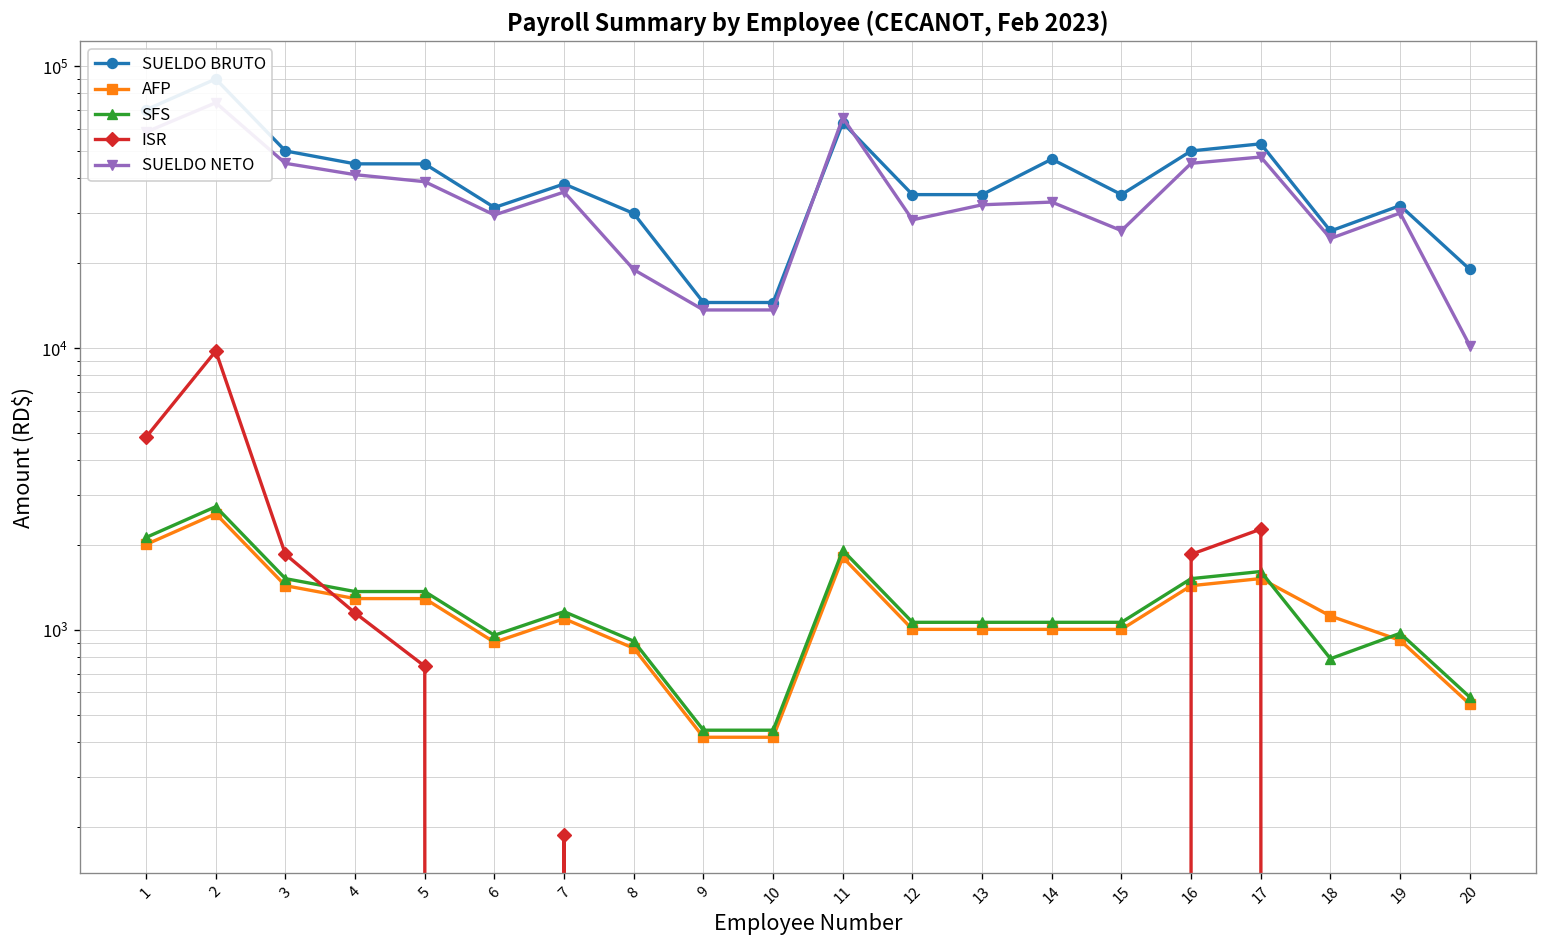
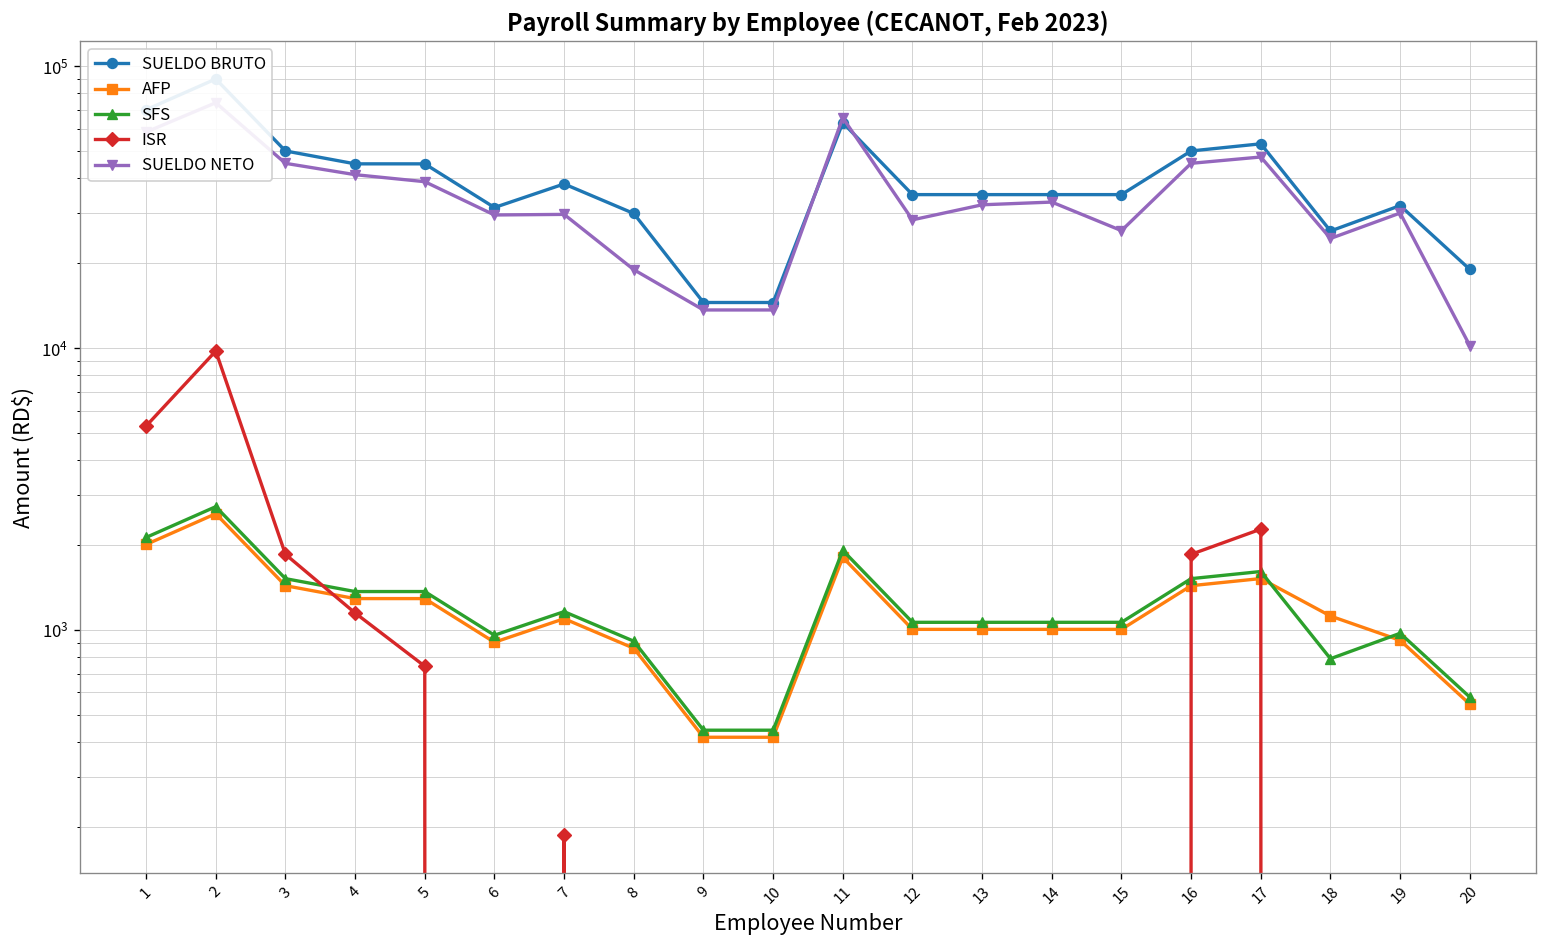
ISR, 1: 4800 -> 5300
SUELDO NETO, 7: 36000 -> 30000
SUELDO BRUTO, 14: 47000 -> 35000
